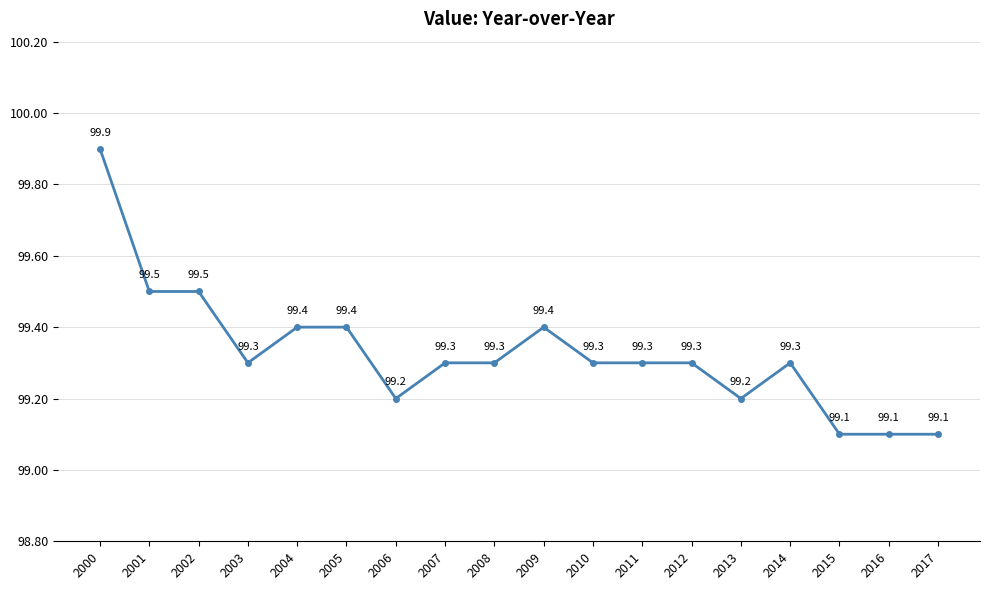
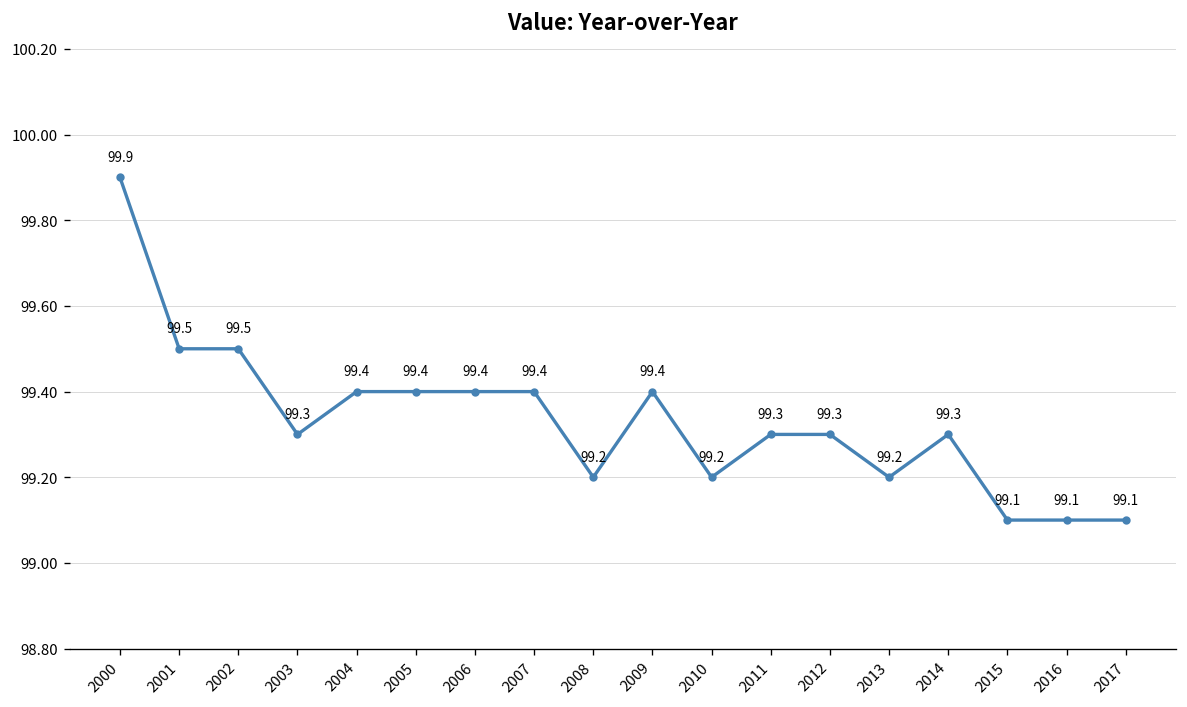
2006: 99.2 -> 99.4
2007: 99.3 -> 99.4
2008: 99.3 -> 99.2
2010: 99.3 -> 99.2
